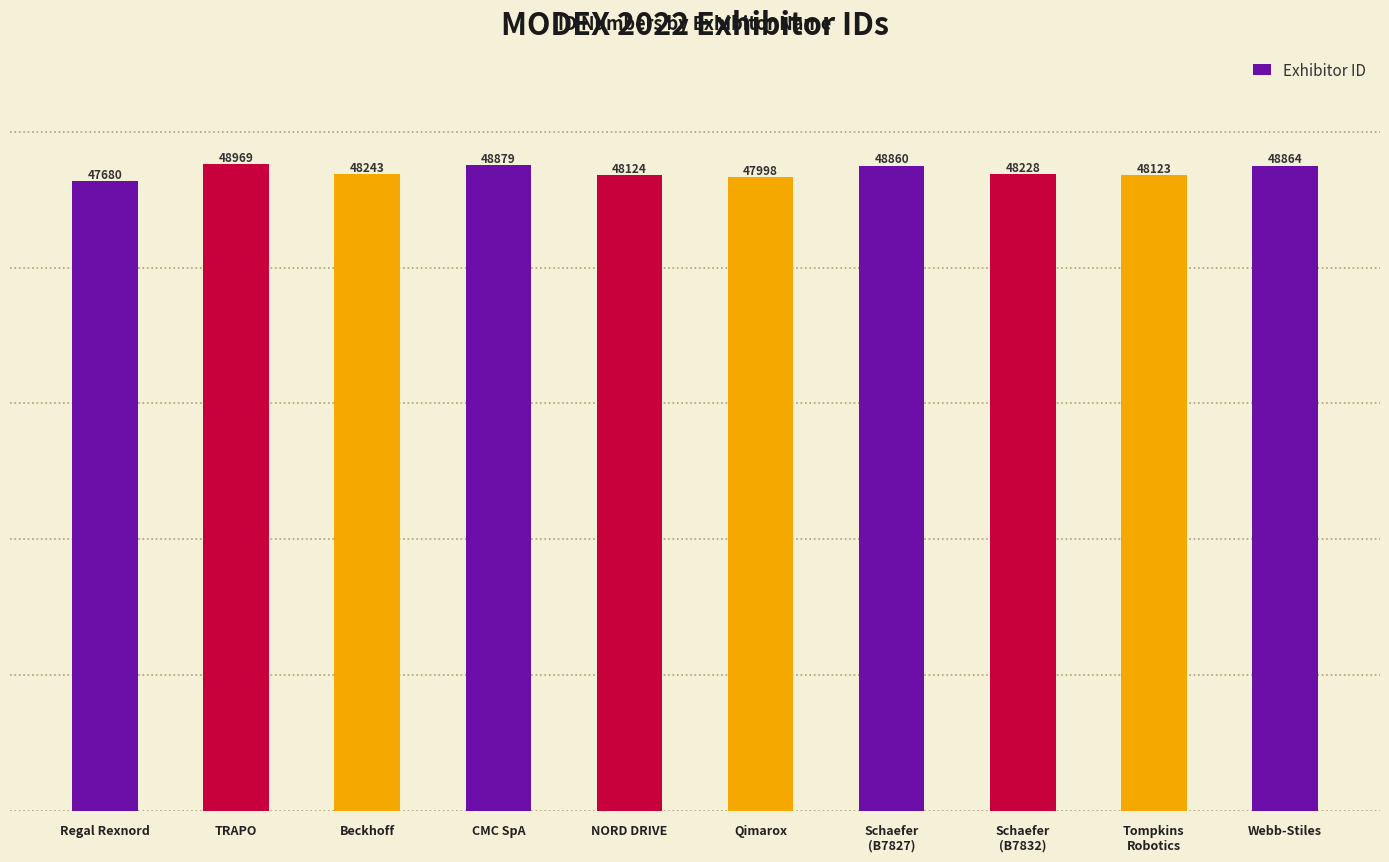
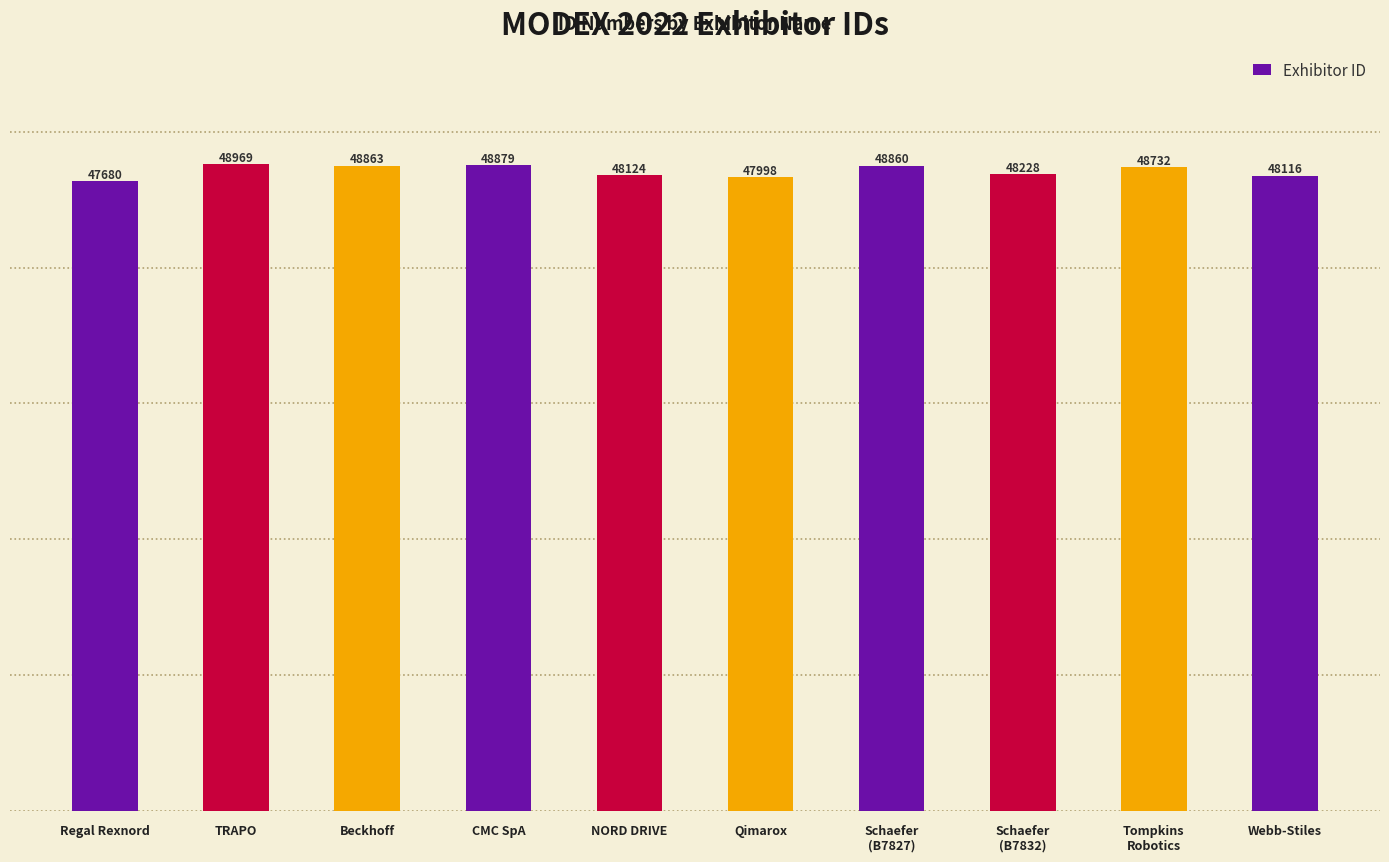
Beckhoff: 48243 -> 48863
Tompkins Robotics: 48123 -> 48732
Webb-Stiles: 48864 -> 48116
